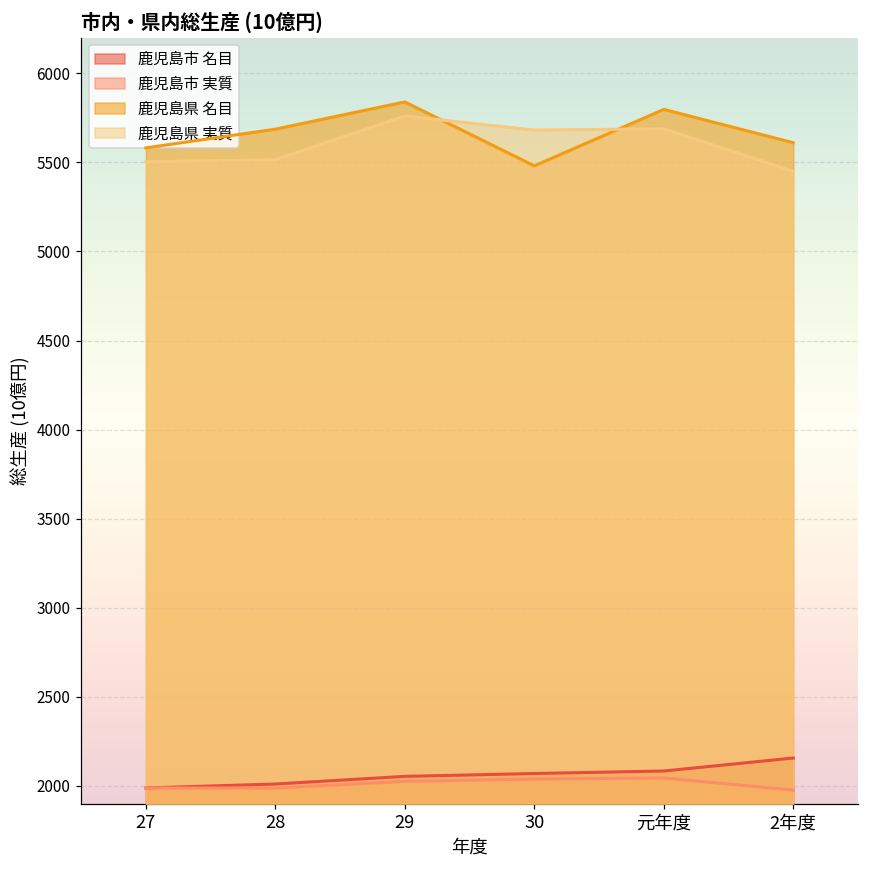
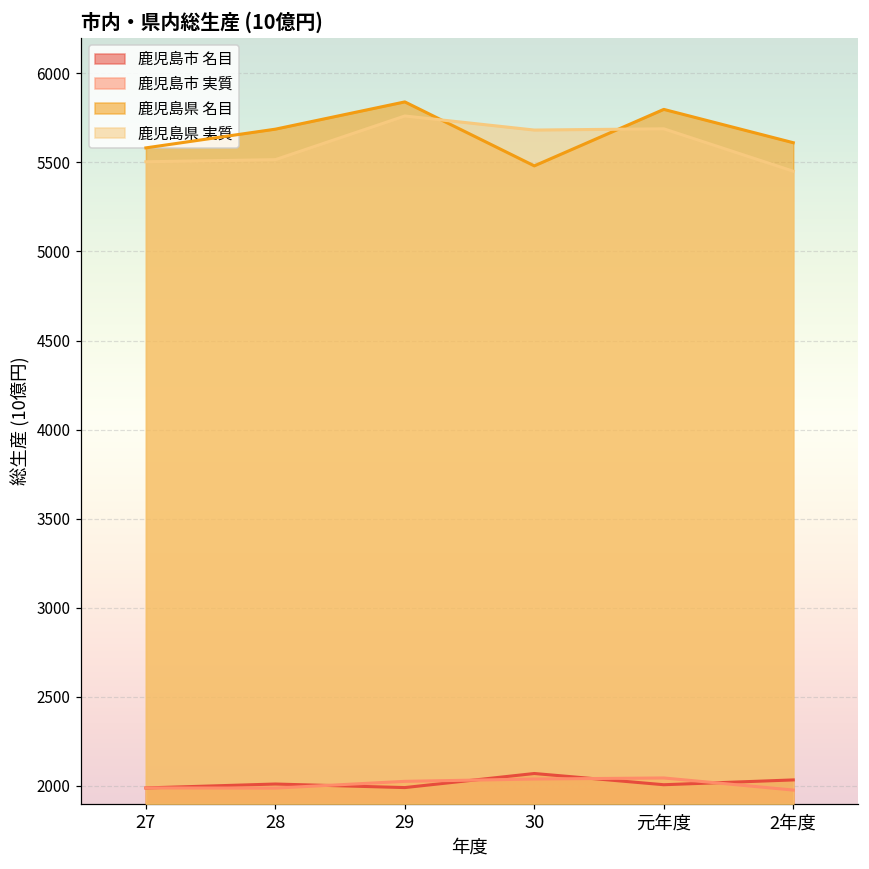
鹿児島市 名目, 29: 2050 -> 1990
鹿児島市 名目, 元年度: 2080 -> 2010
鹿児島市 名目, 2年度: 2160 -> 2030
